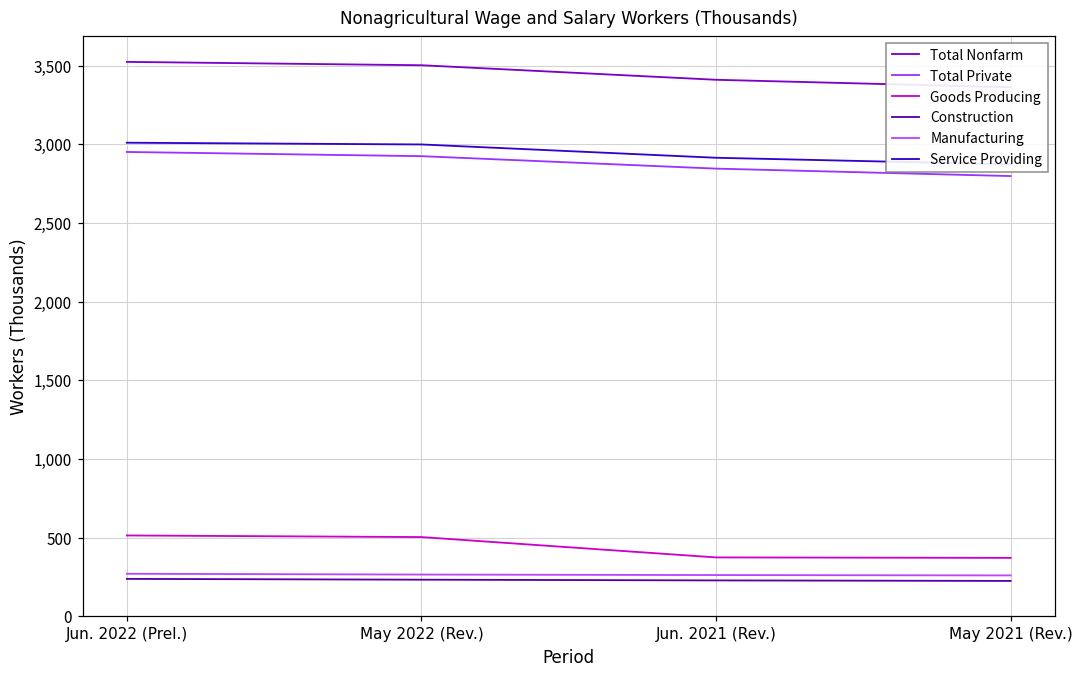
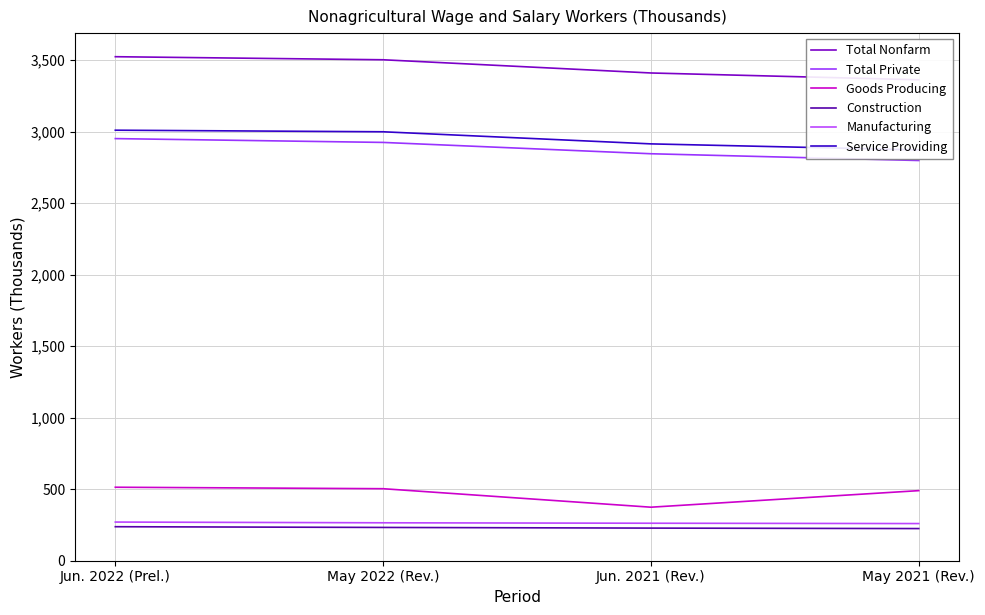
Goods Producing, May 2021 (Rev.): 370 -> 490
